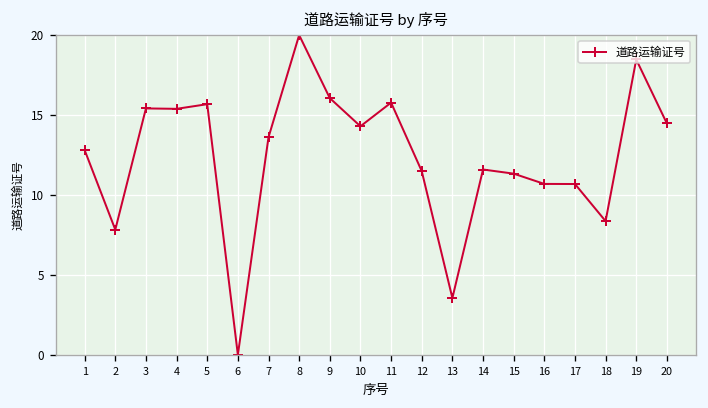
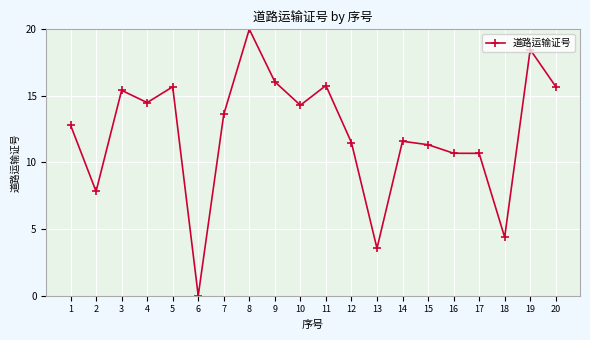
4: 15.4 -> 14.5
18: 8.4 -> 4.4
20: 14.5 -> 15.7
